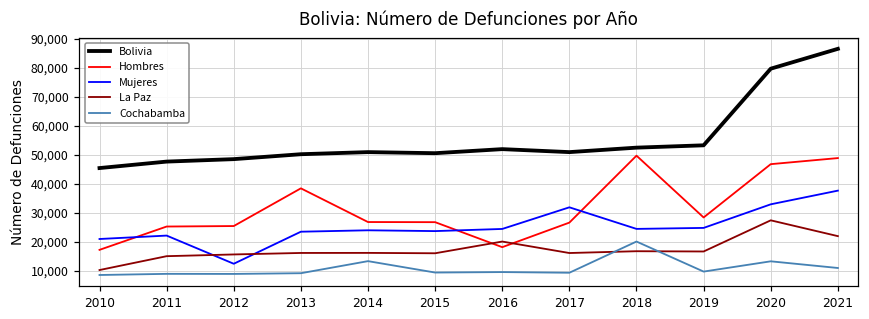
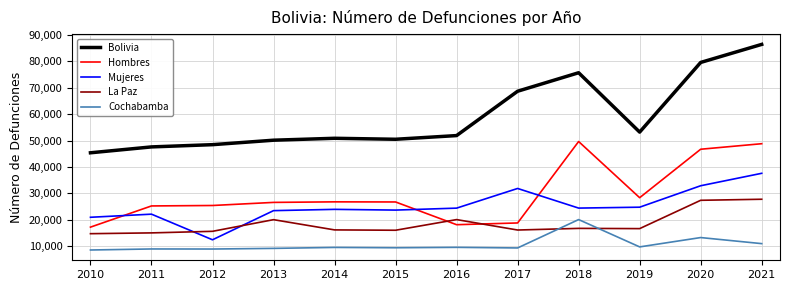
La Paz, 2010: 10,000 -> 15,000
Hombres, 2013: 38,000 -> 27,000
La Paz, 2013: 16,000 -> 20,000
Cochabamba, 2014: 13,000 -> 9,000
Bolivia, 2017: 51,000 -> 69,000
Hombres, 2017: 27,000 -> 19,000
Bolivia, 2018: 52,000 -> 76,000
La Paz, 2021: 22,000 -> 28,000
